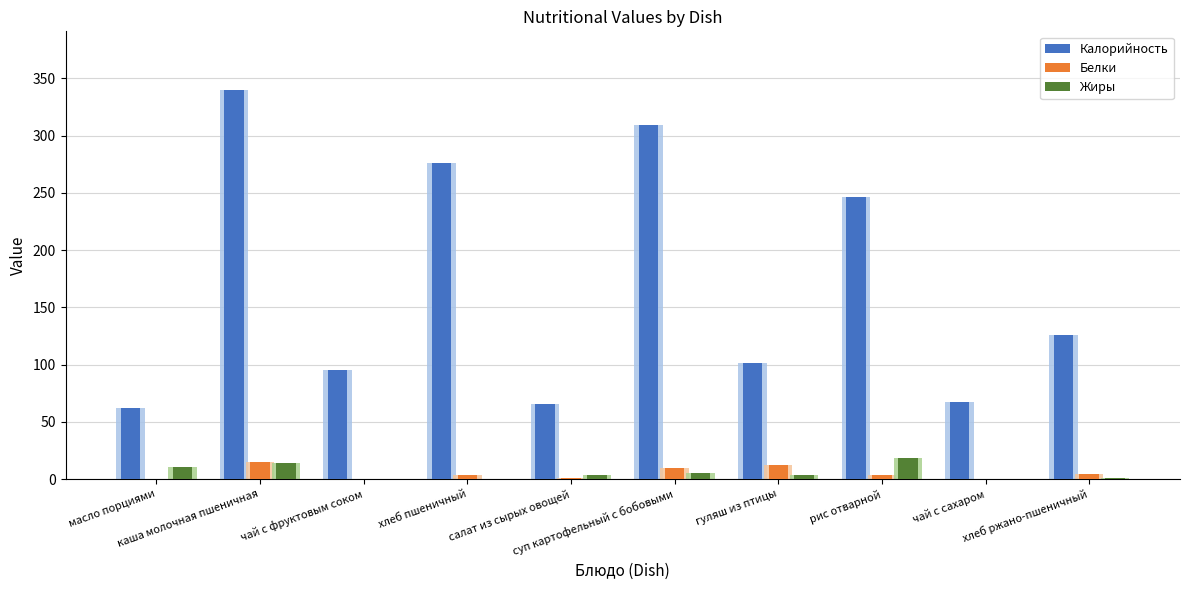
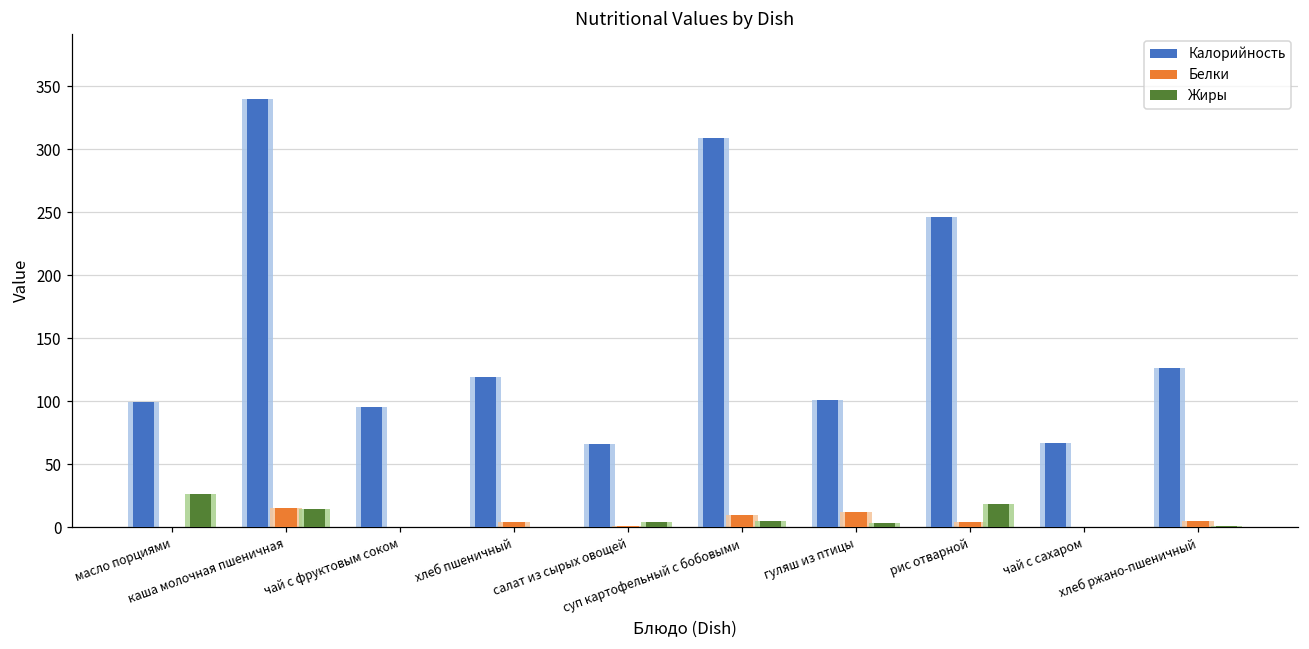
Калорийность, масло порциями: 62 -> 99
Жиры, масло порциями: 11 -> 26
Калорийность, хлеб пшеничный: 276 -> 119
